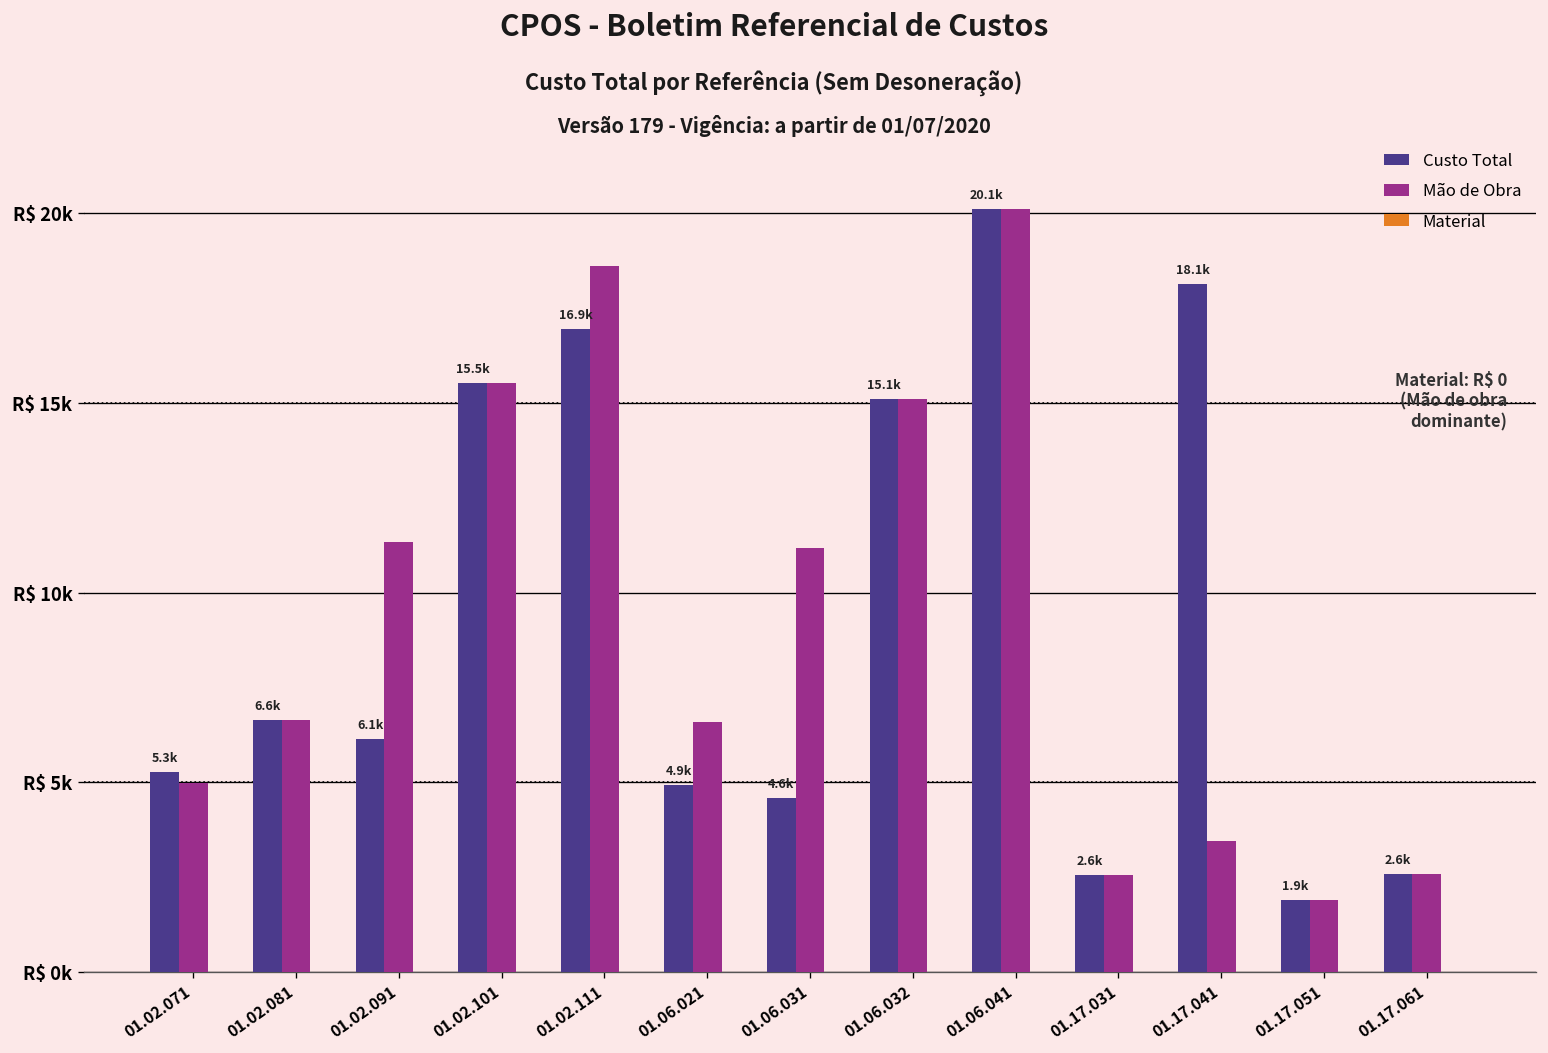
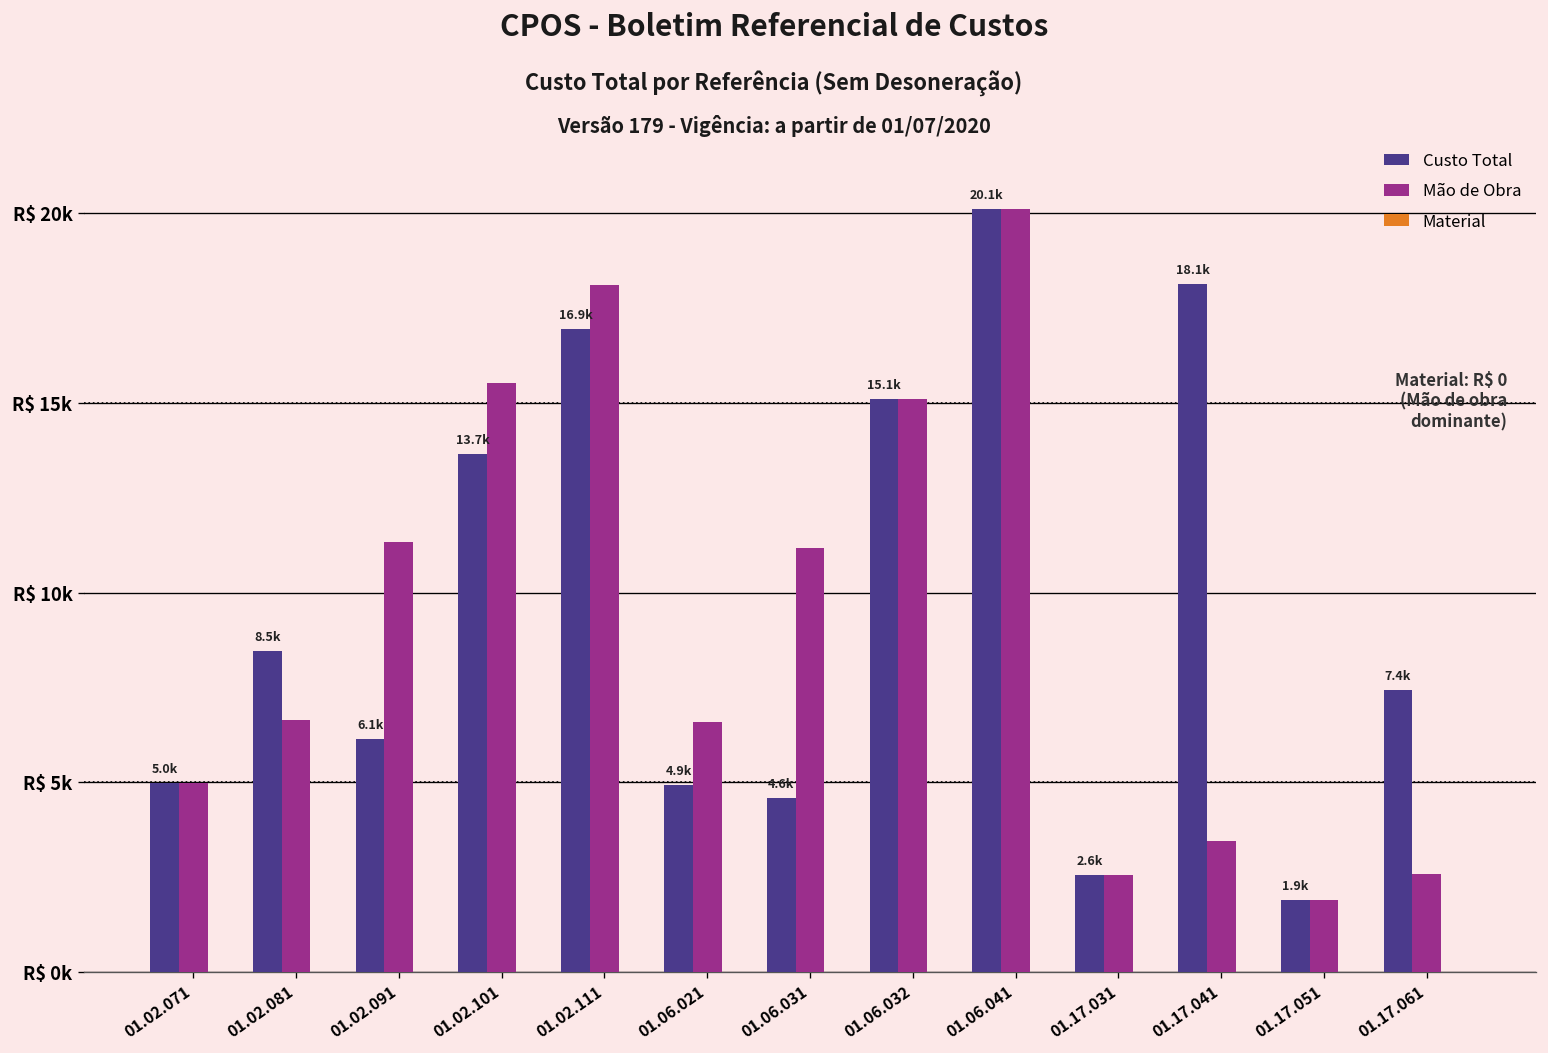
Custo Total, 01.02.071: 5.3k -> 5.0k
Custo Total, 01.02.081: 6.6k -> 8.5k
Custo Total, 01.02.101: 15.5k -> 13.7k
Mão de Obra, 01.02.111: R$ 18600 -> R$ 18100
Custo Total, 01.17.061: 2.6k -> 7.4k
